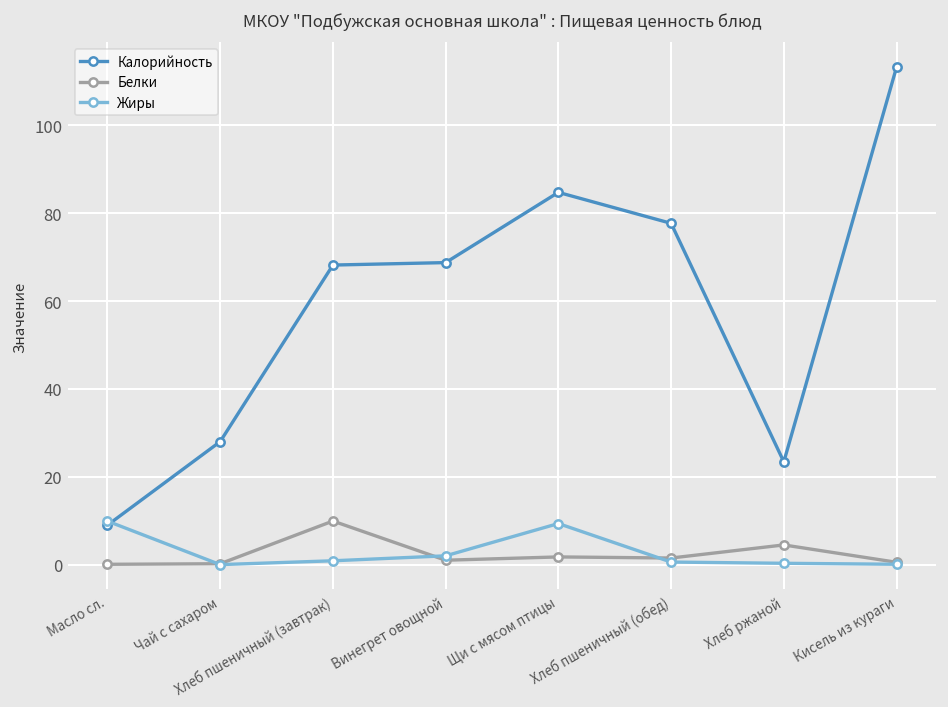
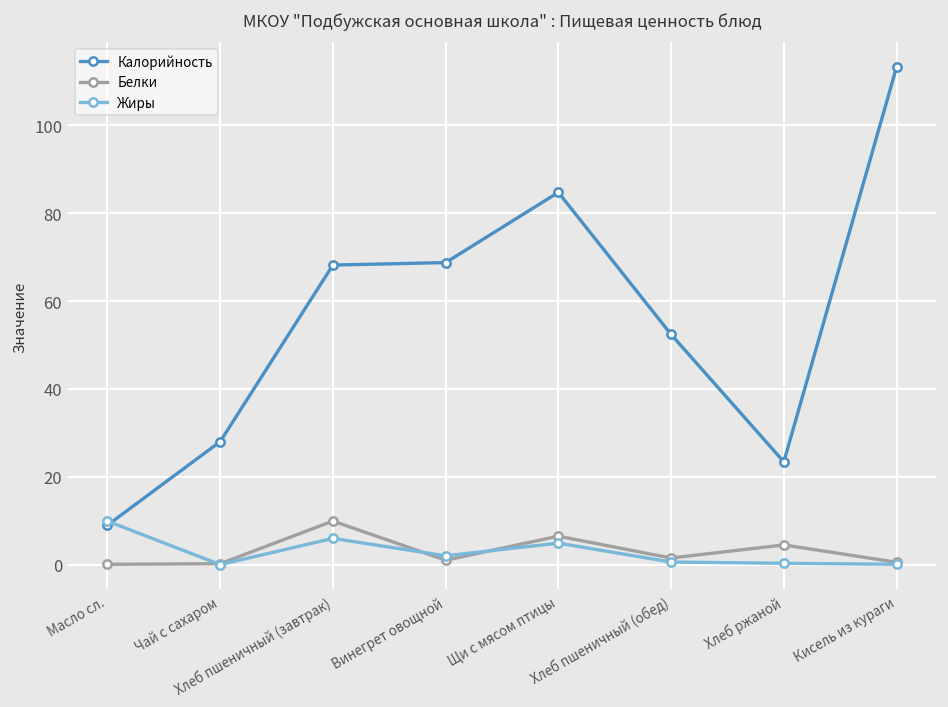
Жиры, Хлеб пшеничный (завтрак): 1 -> 6
Белки, Щи с мясом птицы: 2 -> 6
Жиры, Щи с мясом птицы: 9 -> 5
Калорийность, Хлеб пшеничный (обед): 78 -> 52
